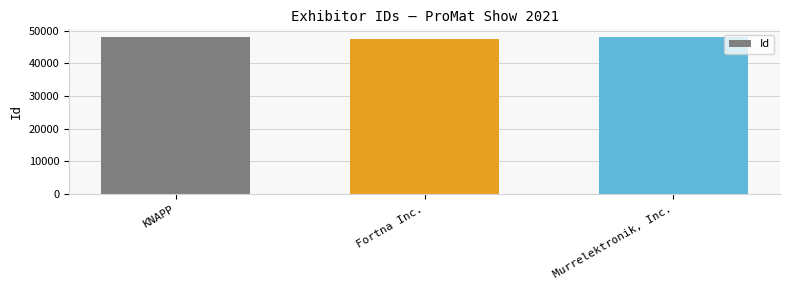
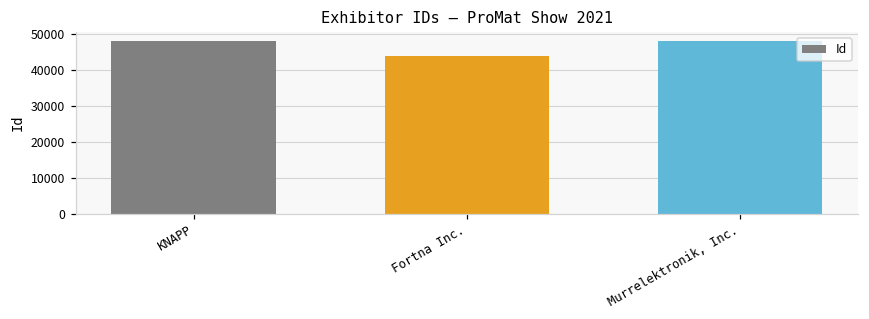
Fortna Inc.: 48000 -> 44000
